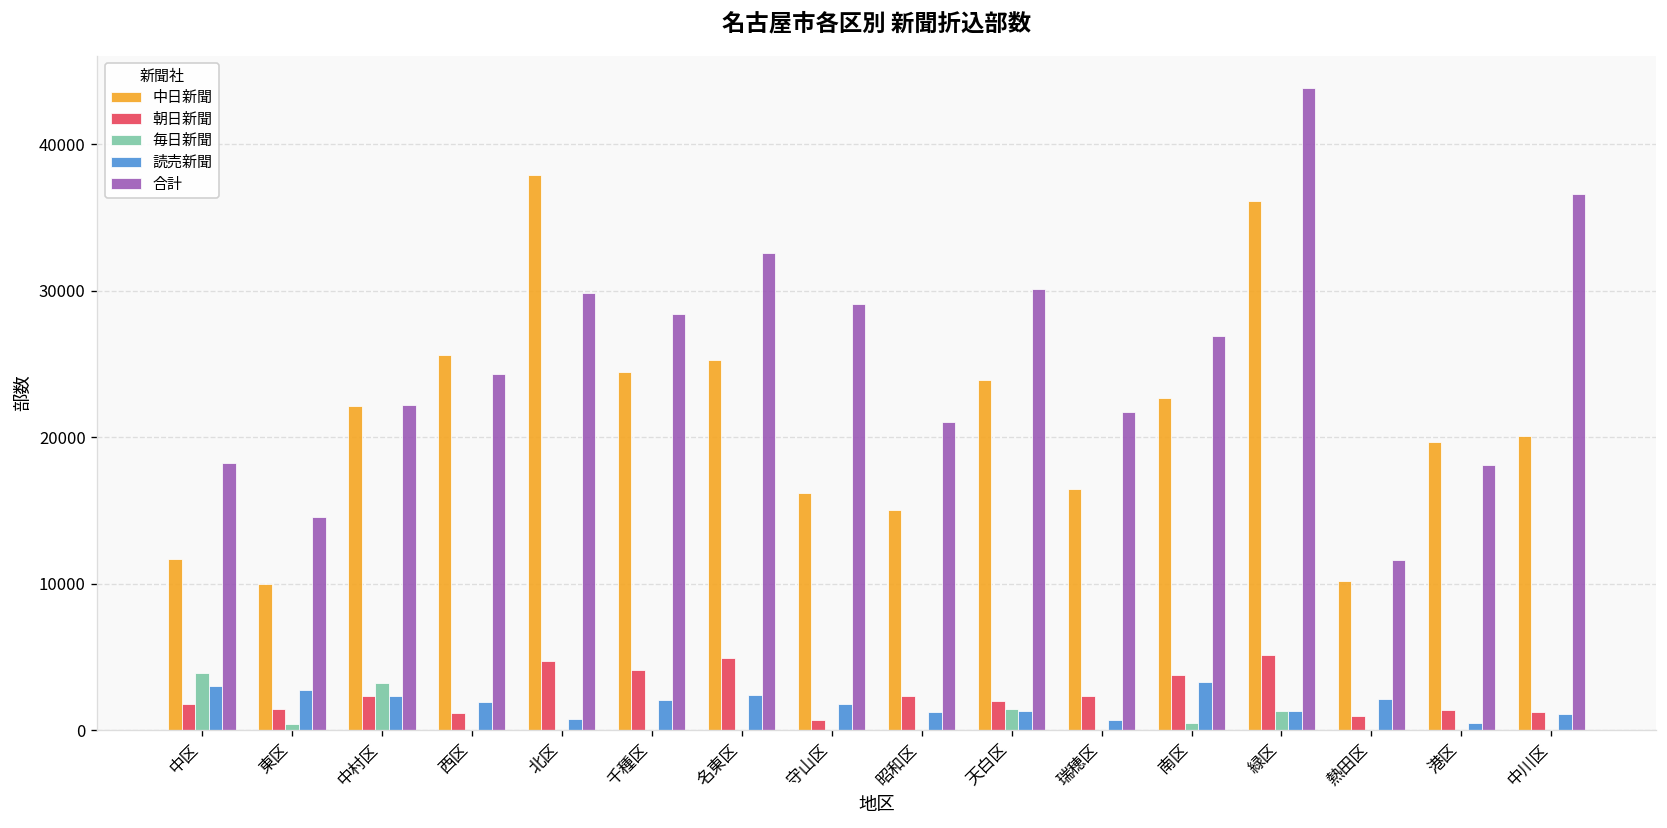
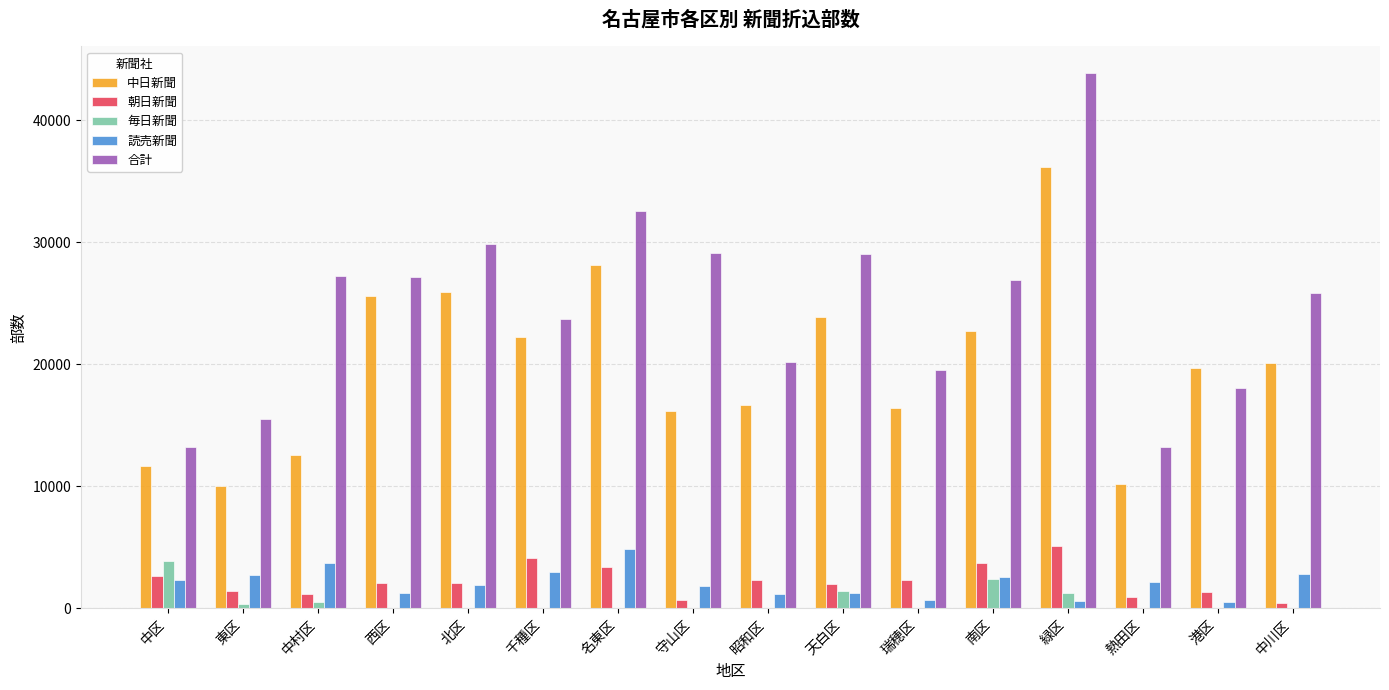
朝日新聞, 中区: 1800 -> 2700
読売新聞, 中区: 3000 -> 2400
合計, 中区: 18300 -> 13300
合計, 東区: 14600 -> 15500
中日新聞, 中村区: 22100 -> 12500
朝日新聞, 中村区: 2300 -> 1200
毎日新聞, 中村区: 3200 -> 500
読売新聞, 中村区: 2400 -> 3800
合計, 中村区: 22200 -> 27300
朝日新聞, 西区: 1200 -> 2100
読売新聞, 西区: 2000 -> 1200
合計, 西区: 24300 -> 27200
中日新聞, 北区: 37900 -> 25900
朝日新聞, 北区: 4700 -> 2100
読売新聞, 北区: 800 -> 1900
中日新聞, 千種区: 24400 -> 22300
読売新聞, 千種区: 2100 -> 3000
合計, 千種区: 28400 -> 23700
中日新聞, 名東区: 25300 -> 28100
朝日新聞, 名東区: 4900 -> 3400
読売新聞, 名東区: 2400 -> 4900
中日新聞, 昭和区: 15100 -> 16700
合計, 昭和区: 21000 -> 20200
合計, 天白区: 30100 -> 29000
合計, 瑞穂区: 21700 -> 19500
毎日新聞, 南区: 500 -> 2400
読売新聞, 南区: 3300 -> 2600
読売新聞, 緑区: 1300 -> 600
合計, 熱田区: 11600 -> 13300
朝日新聞, 中川区: 1200 -> 400
読売新聞, 中川区: 1100 -> 2900
合計, 中川区: 36600 -> 25900
